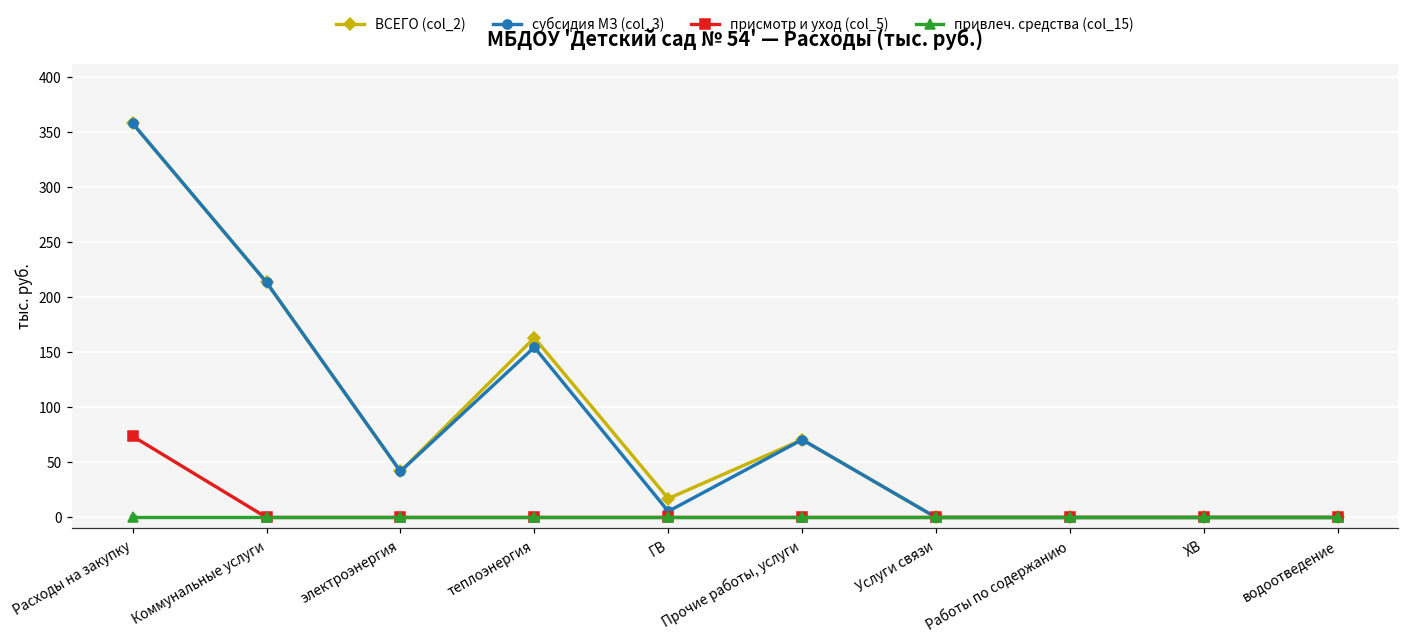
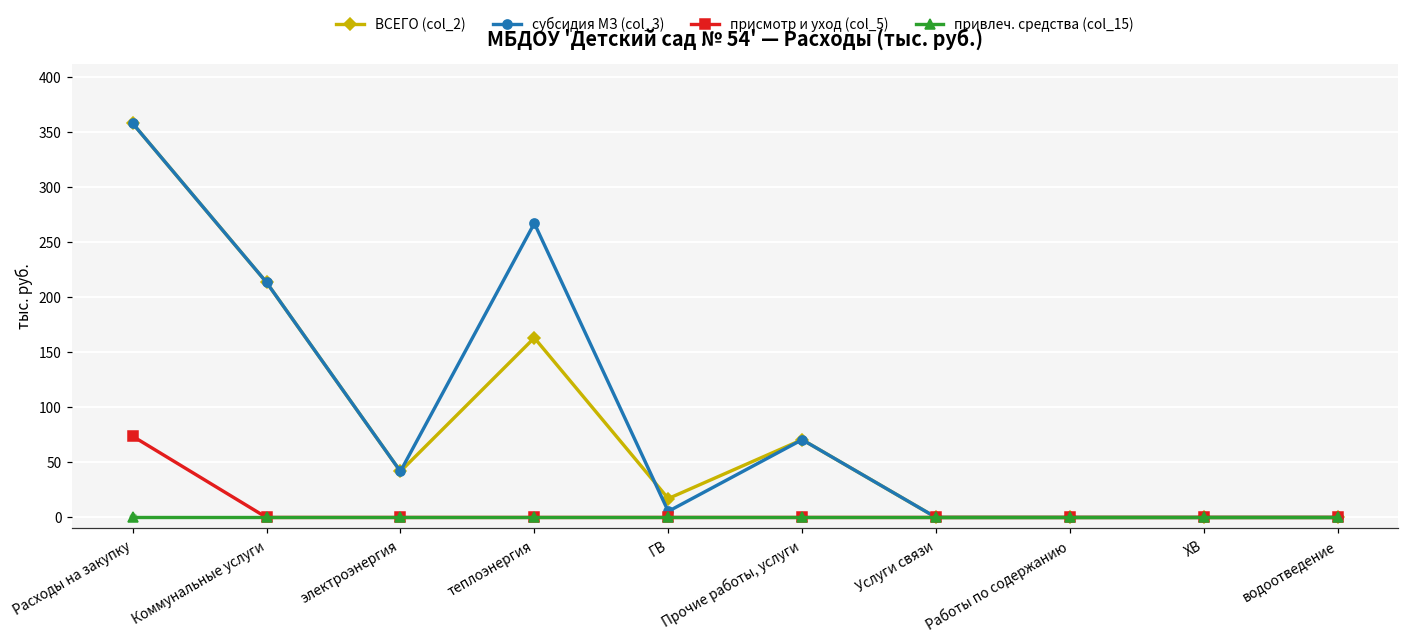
субсидия МЗ (col_3), теплоэнергия: 155 -> 267
